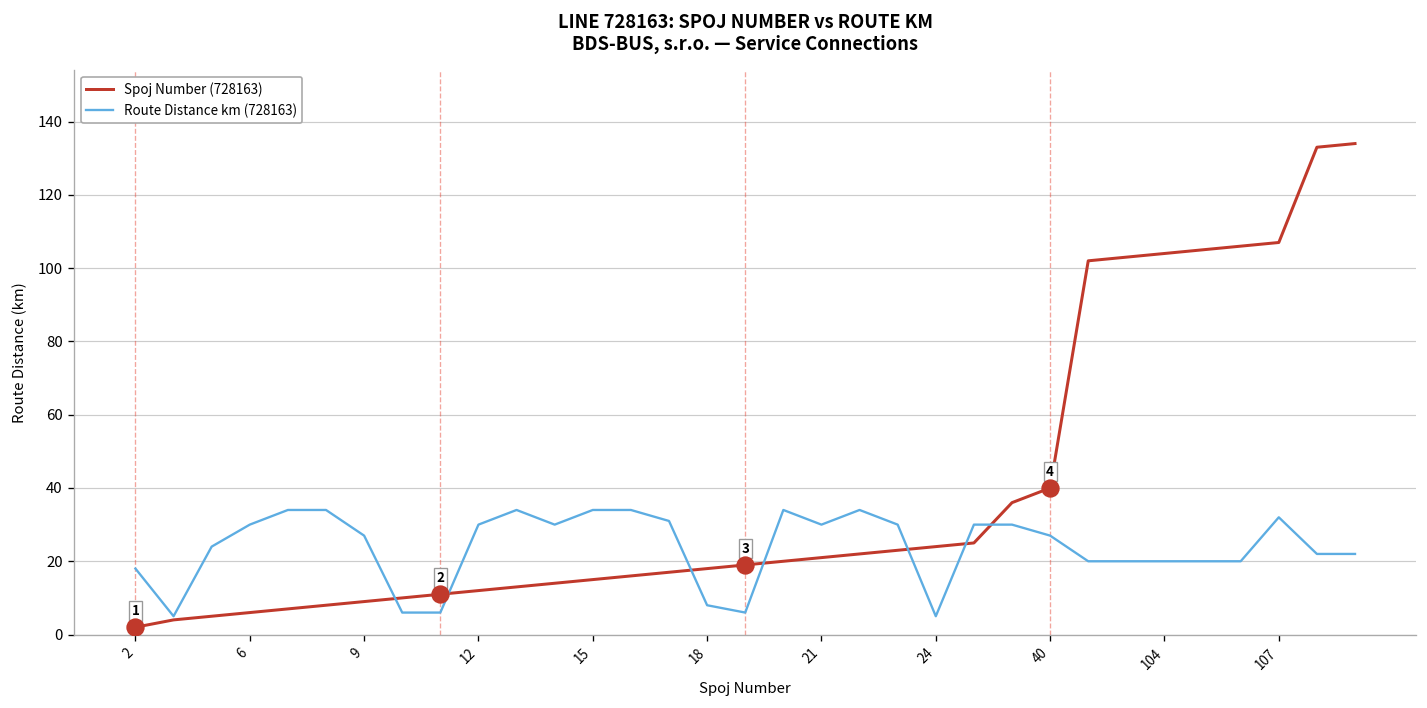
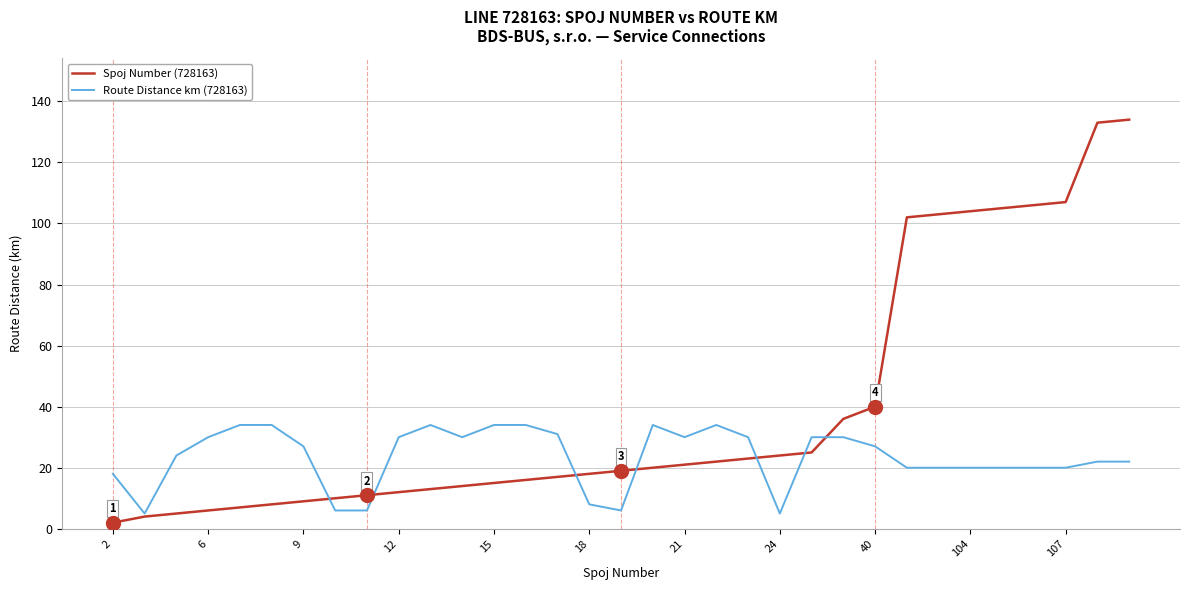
Route Distance km (728163), 107: 32 -> 20
